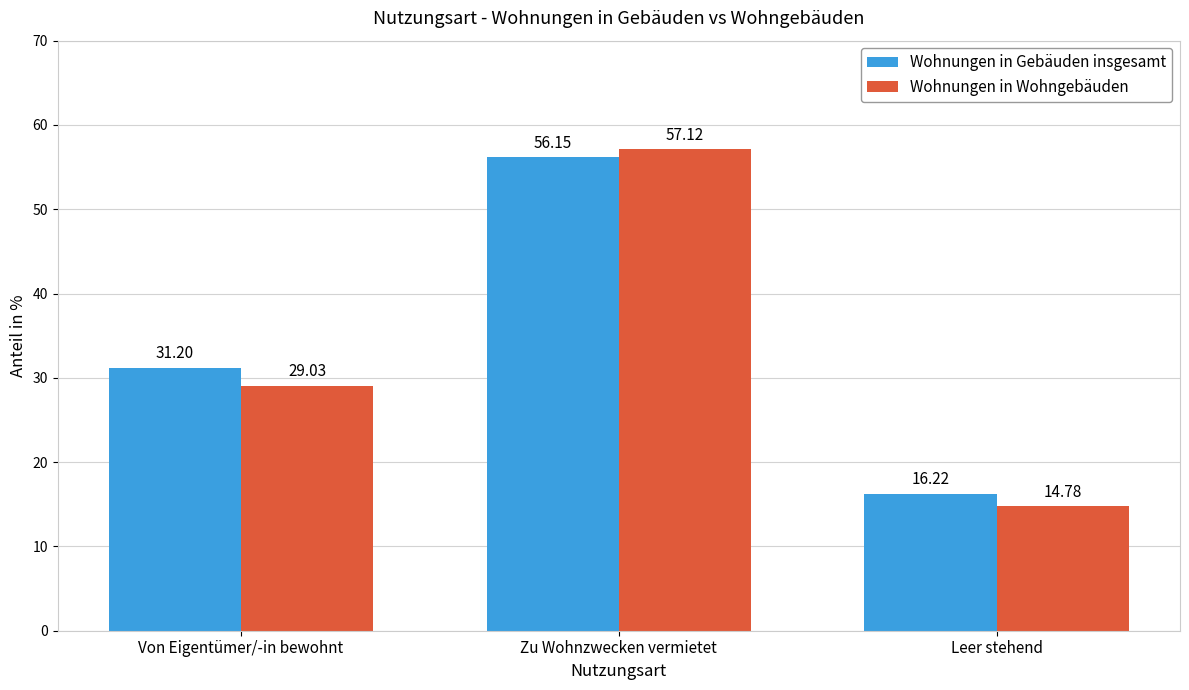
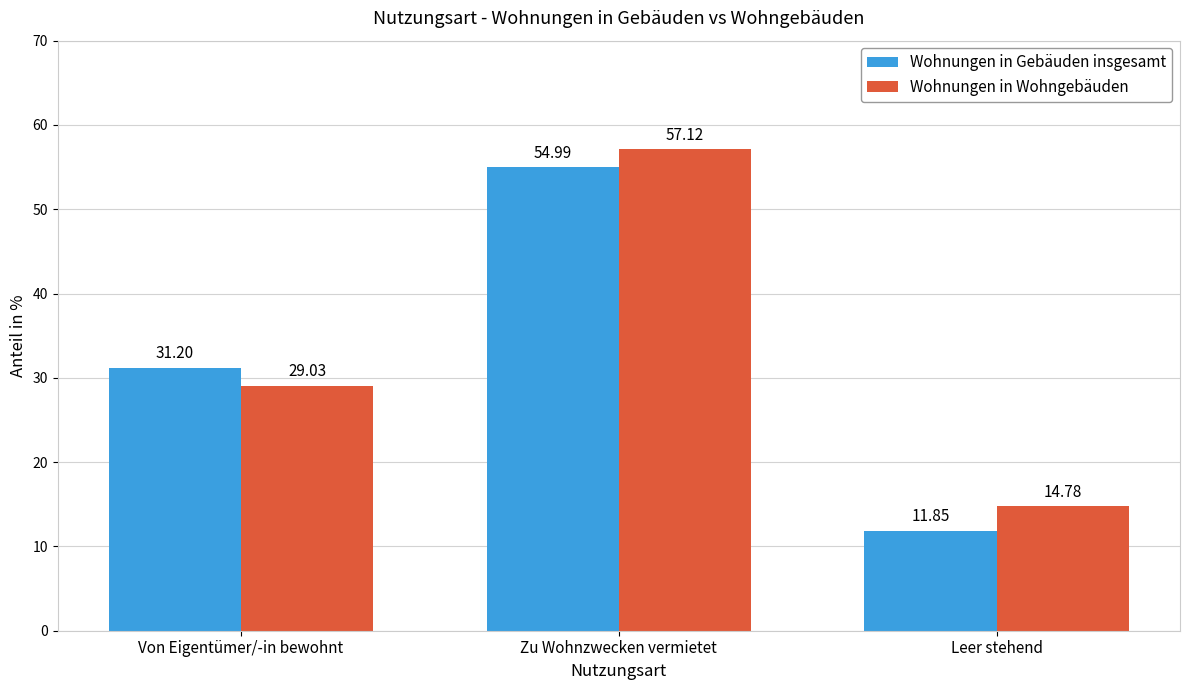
Wohnungen in Gebäuden insgesamt, Zu Wohnzwecken vermietet: 56.15 -> 54.99
Wohnungen in Gebäuden insgesamt, Leer stehend: 16.22 -> 11.85
